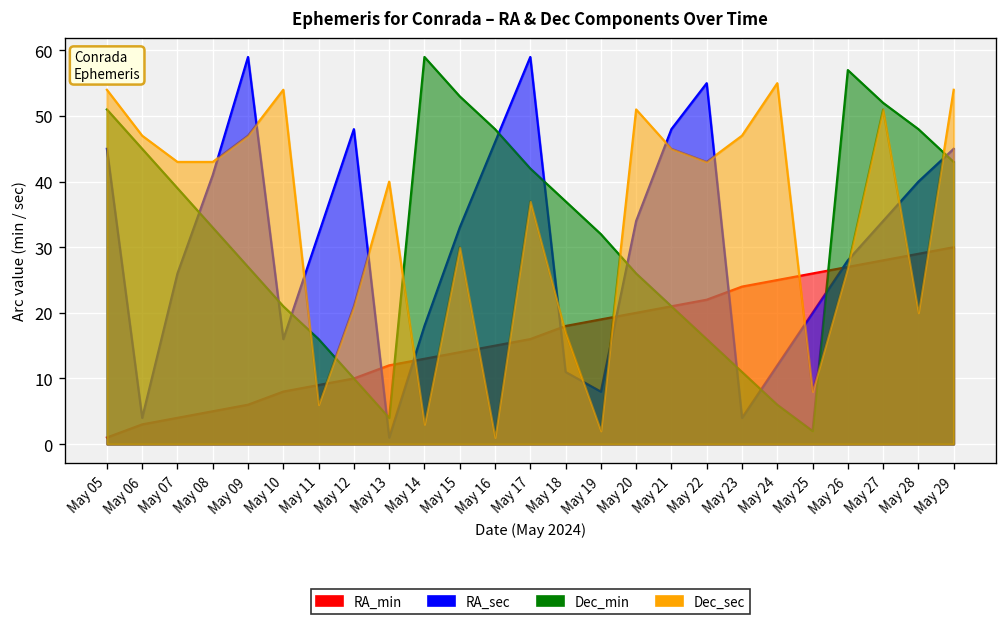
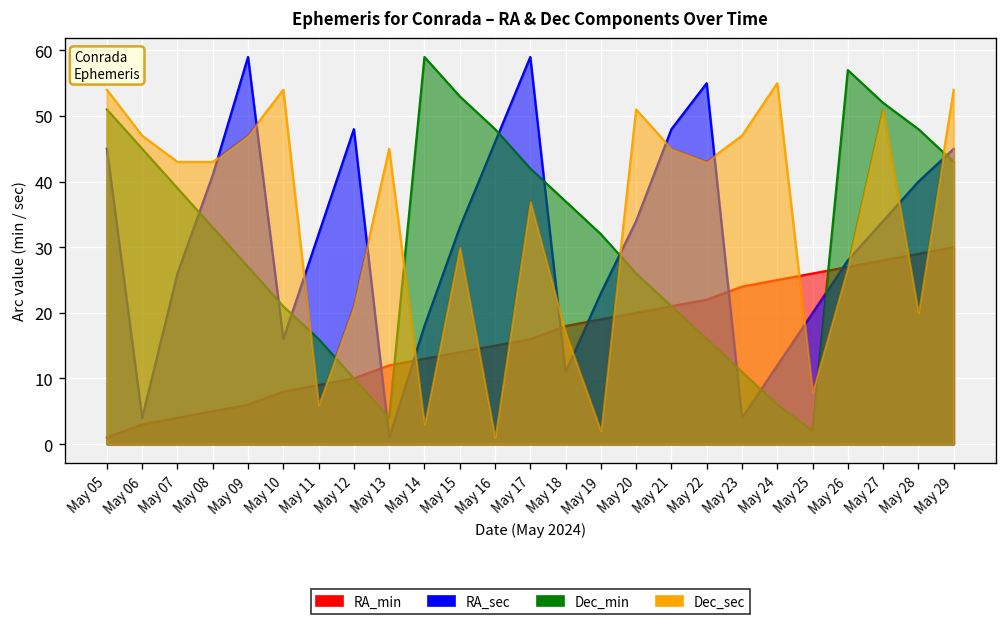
Dec_sec, May 13: 40 -> 45
RA_sec, May 19: 8 -> 23
